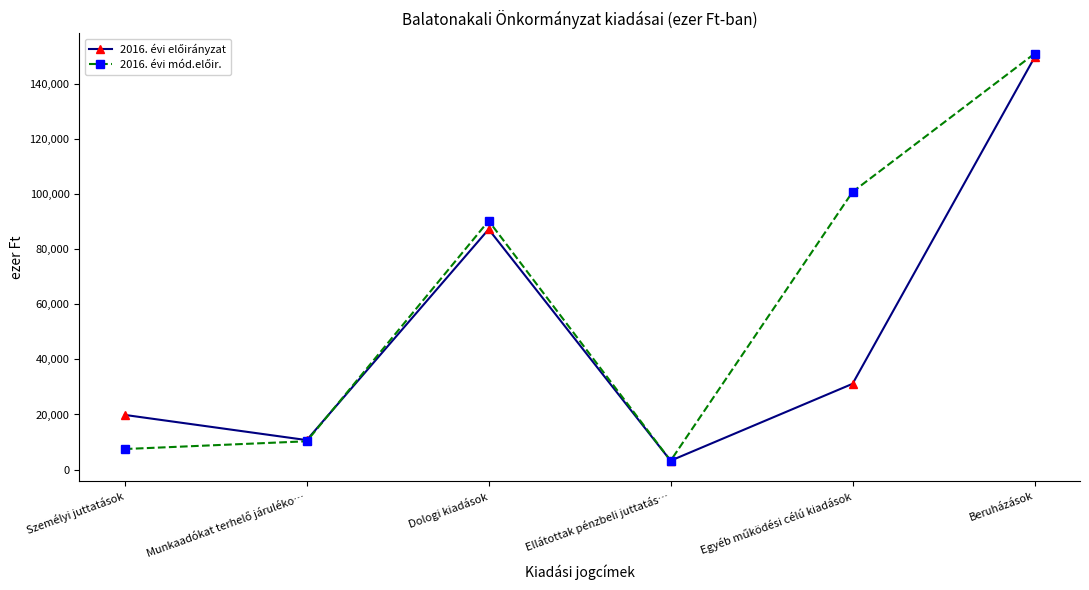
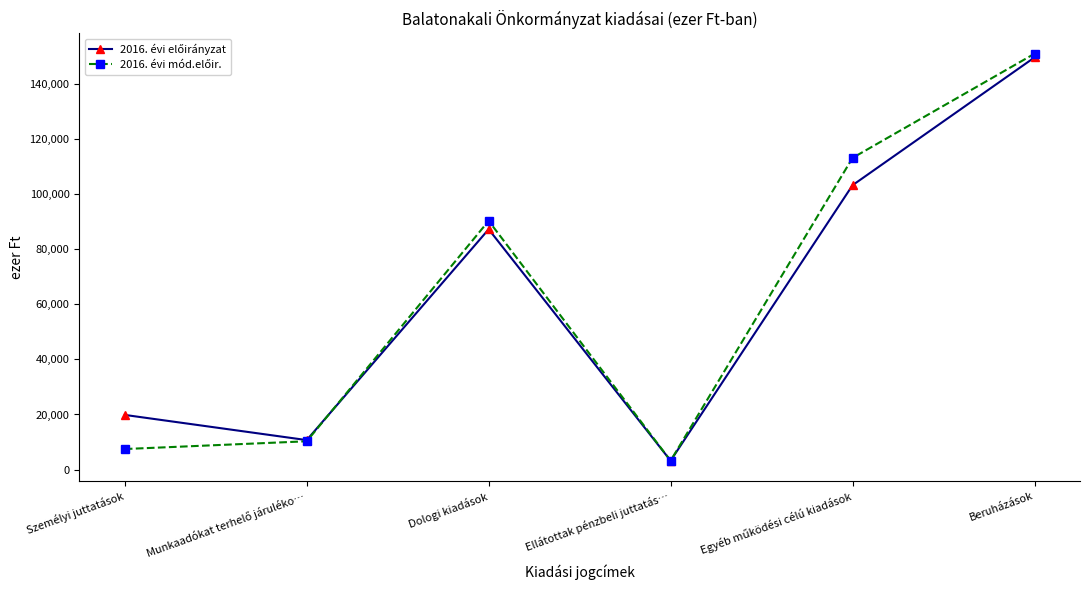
2016. évi előirányzat, Egyéb működési célú kiadások: 31,000 -> 103,000
2016. évi mód.előir., Egyéb működési célú kiadások: 101,000 -> 113,000
